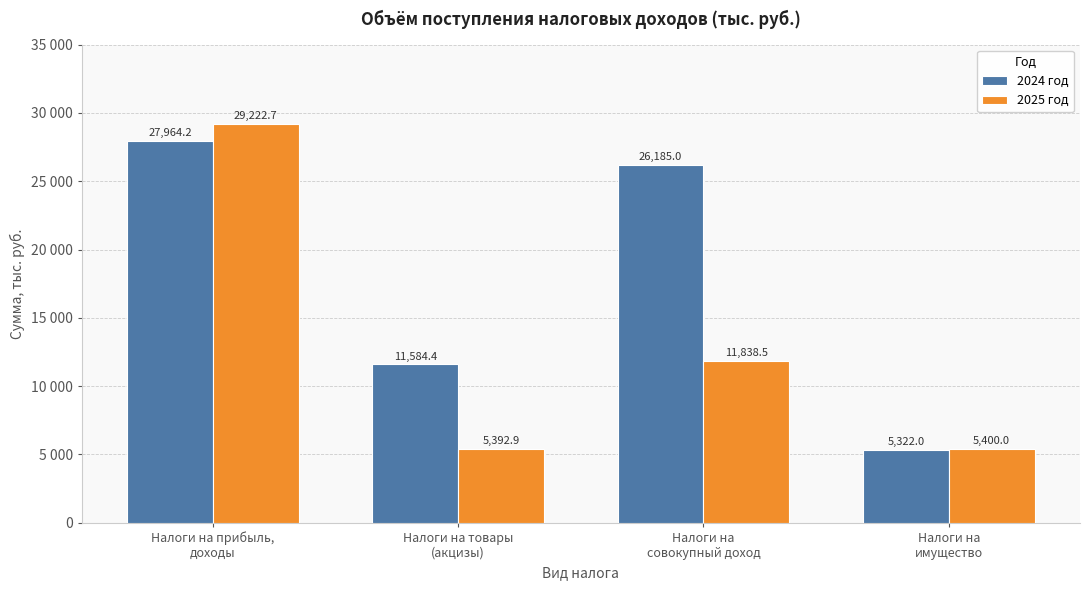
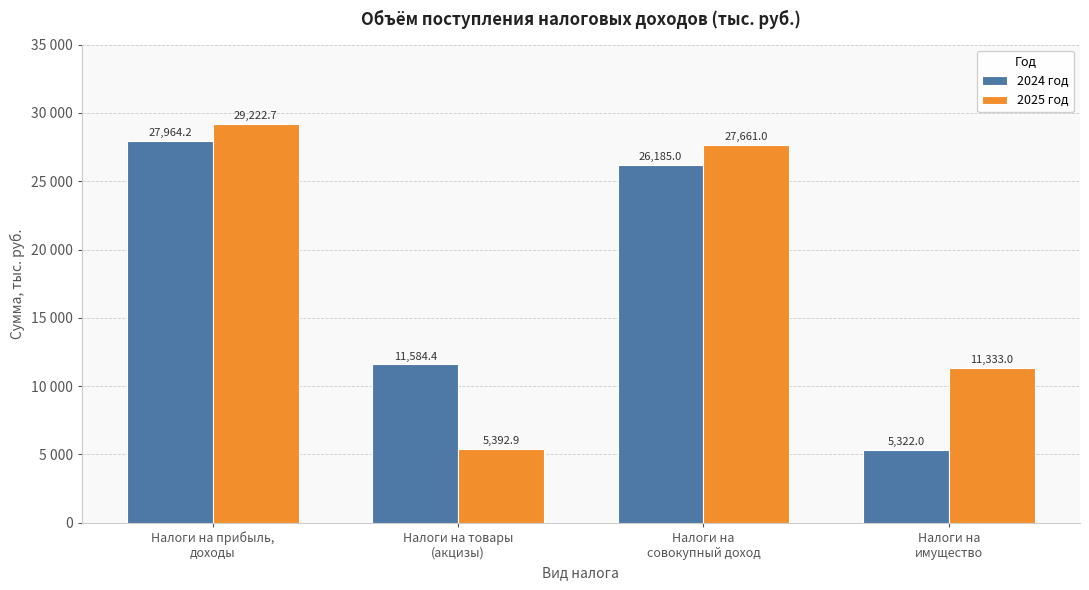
2025 год, Налоги на совокупный доход: 11,838.5 -> 27,661.0
2025 год, Налоги на имущество: 5,400.0 -> 11,333.0
